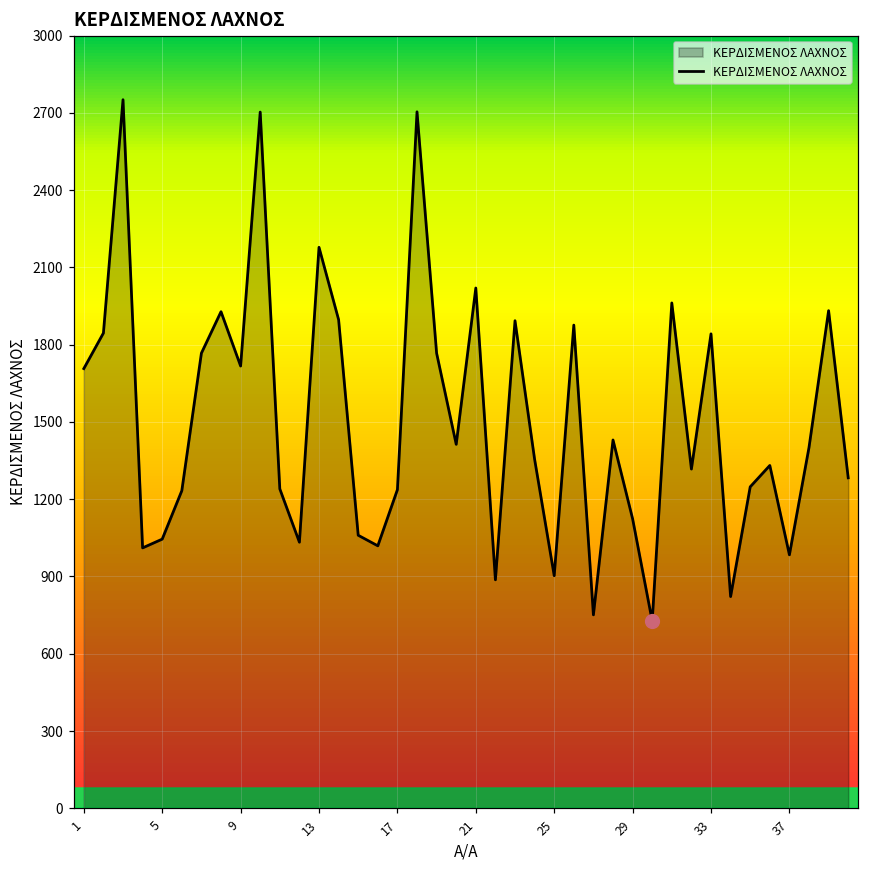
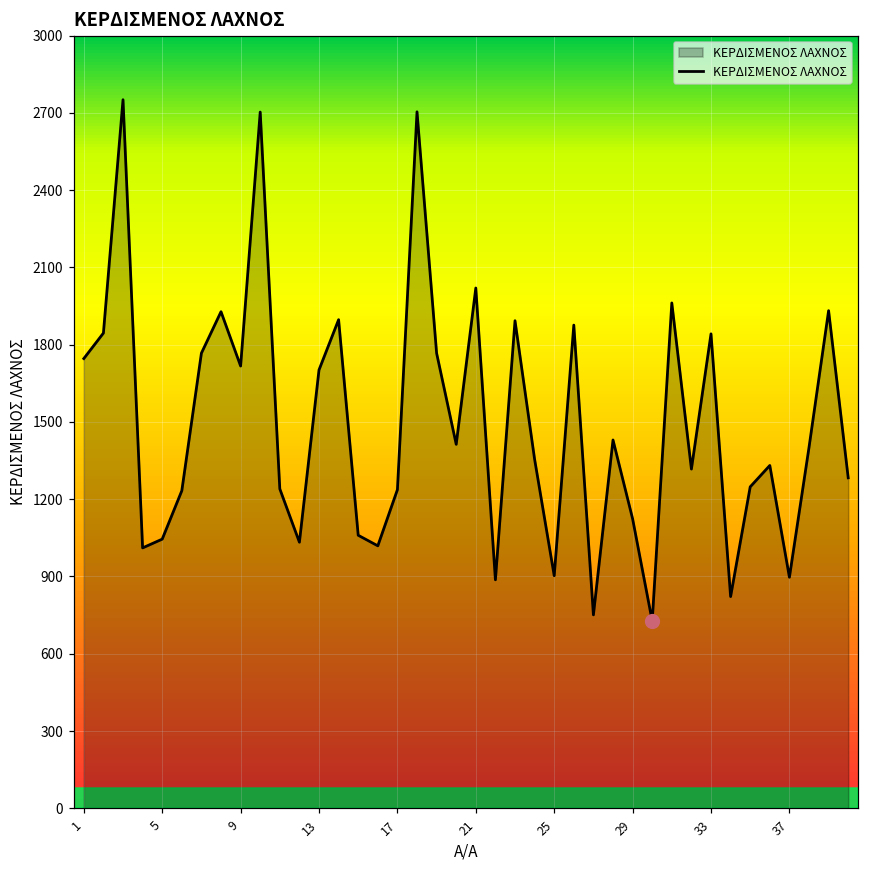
ΚΕΡΔΙΣΜΕΝΟΣ ΛΑΧΝΟΣ, 1: 1710 -> 1750
ΚΕΡΔΙΣΜΕΝΟΣ ΛΑΧΝΟΣ, 13: 2180 -> 1700
ΚΕΡΔΙΣΜΕΝΟΣ ΛΑΧΝΟΣ, 37: 980 -> 900
